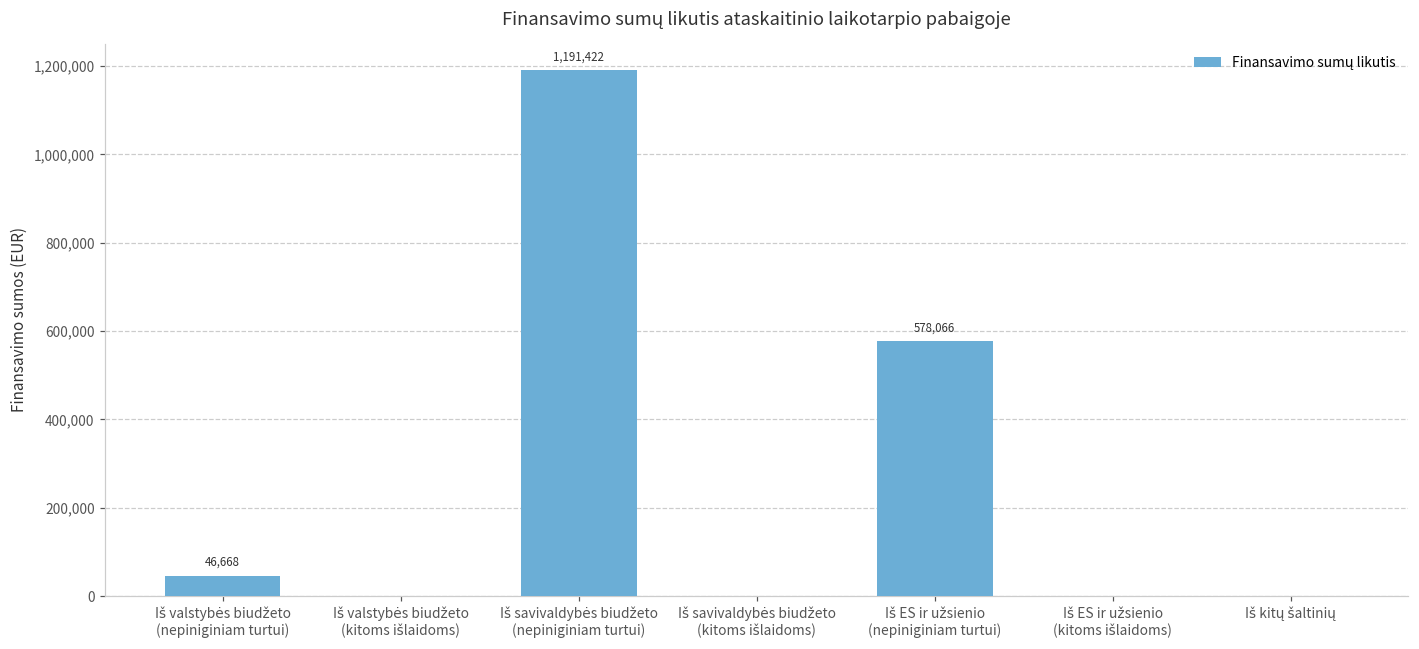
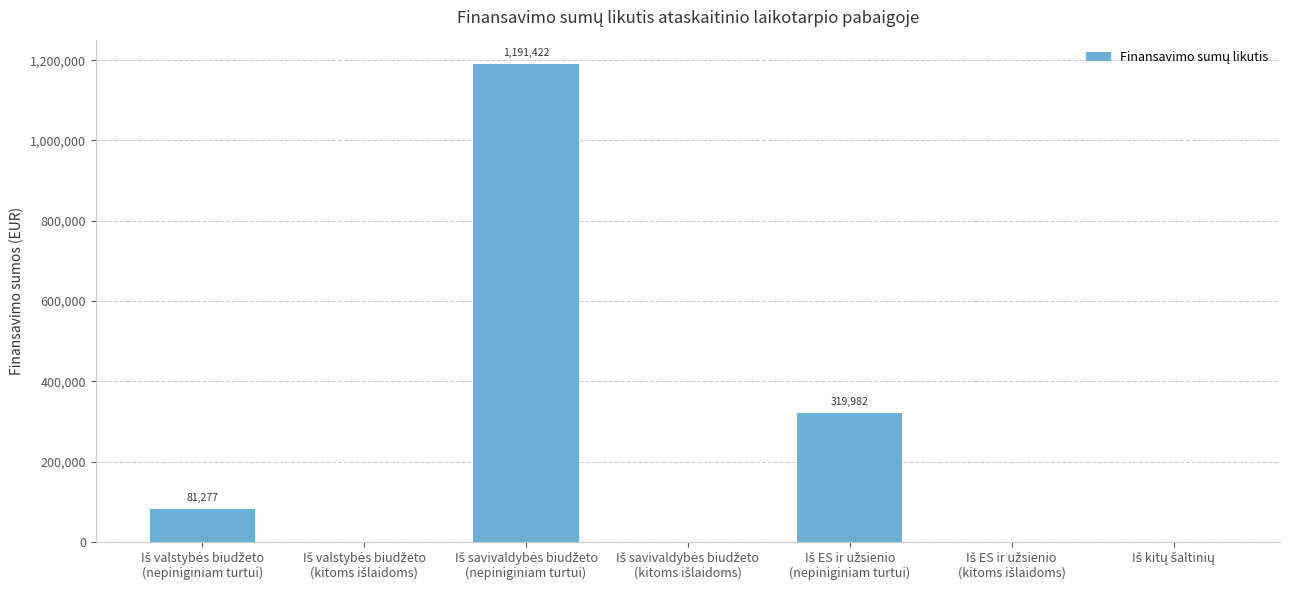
Iš valstybės biudžeto (nepiniginiam turtui): 46,668 -> 81,277
Iš ES ir užsienio (nepiniginiam turtui): 578,066 -> 319,982
